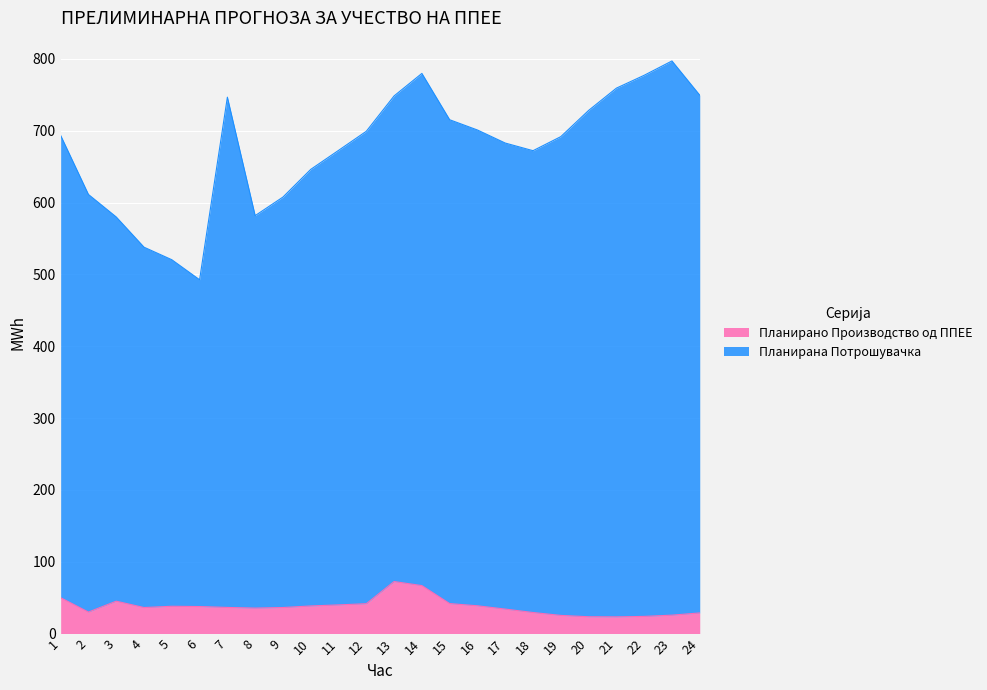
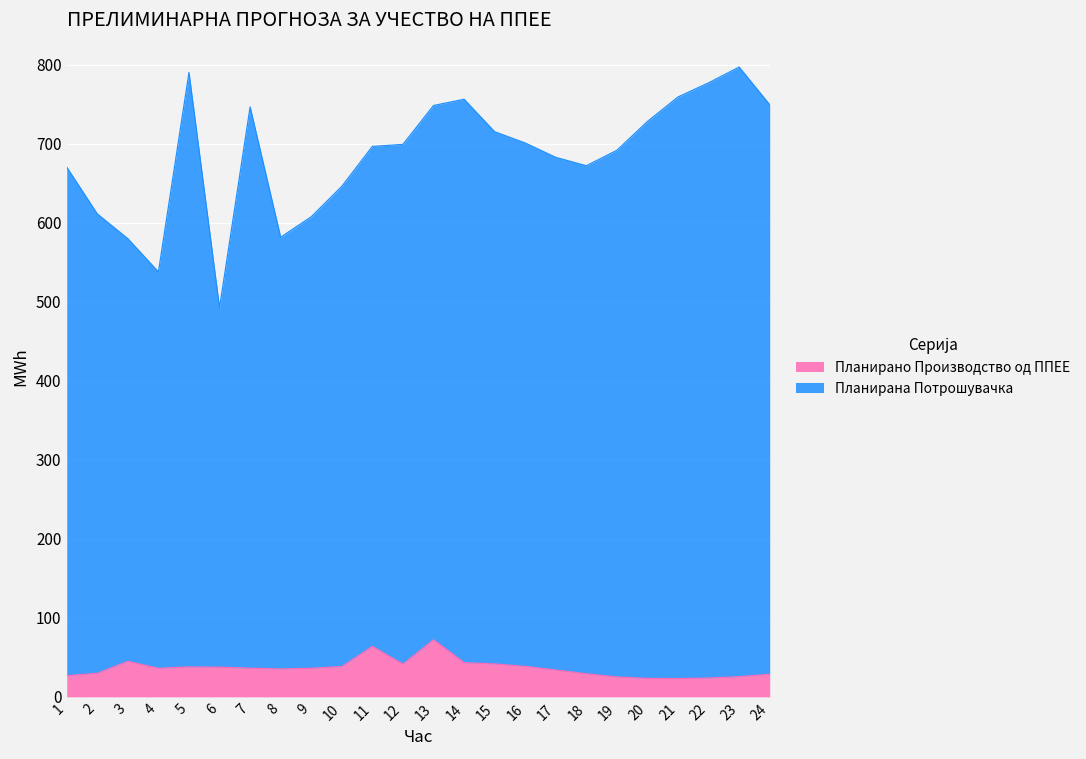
Планирано Производство од ППЕЕ, 1: 50 -> 30
Планирана Потрошувачка, 5: 480 -> 750
Планирано Производство од ППЕЕ, 11: 40 -> 60
Планирано Производство од ППЕЕ, 14: 70 -> 40
